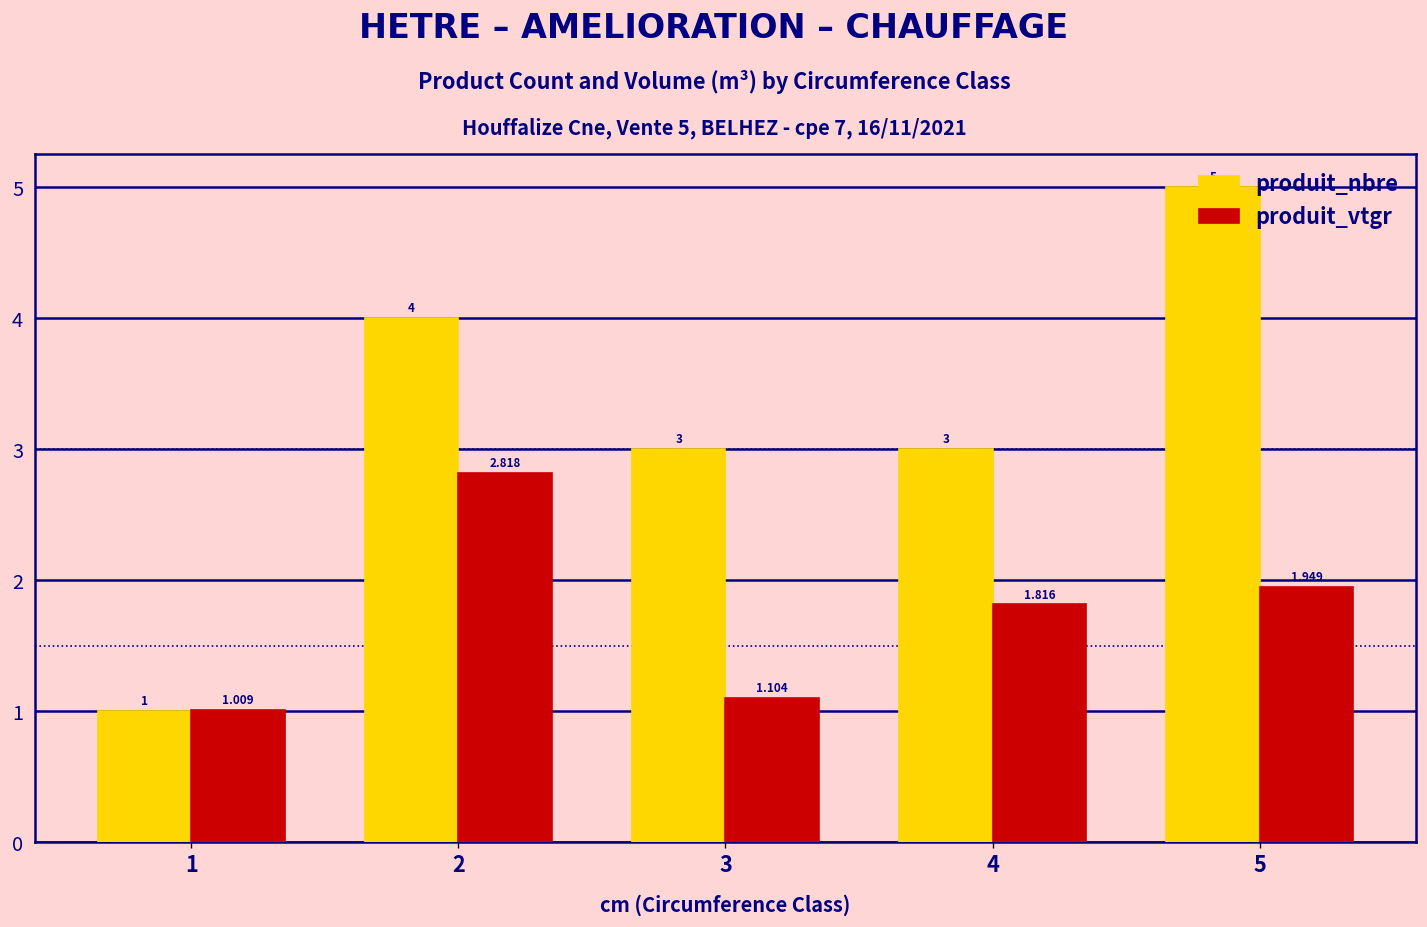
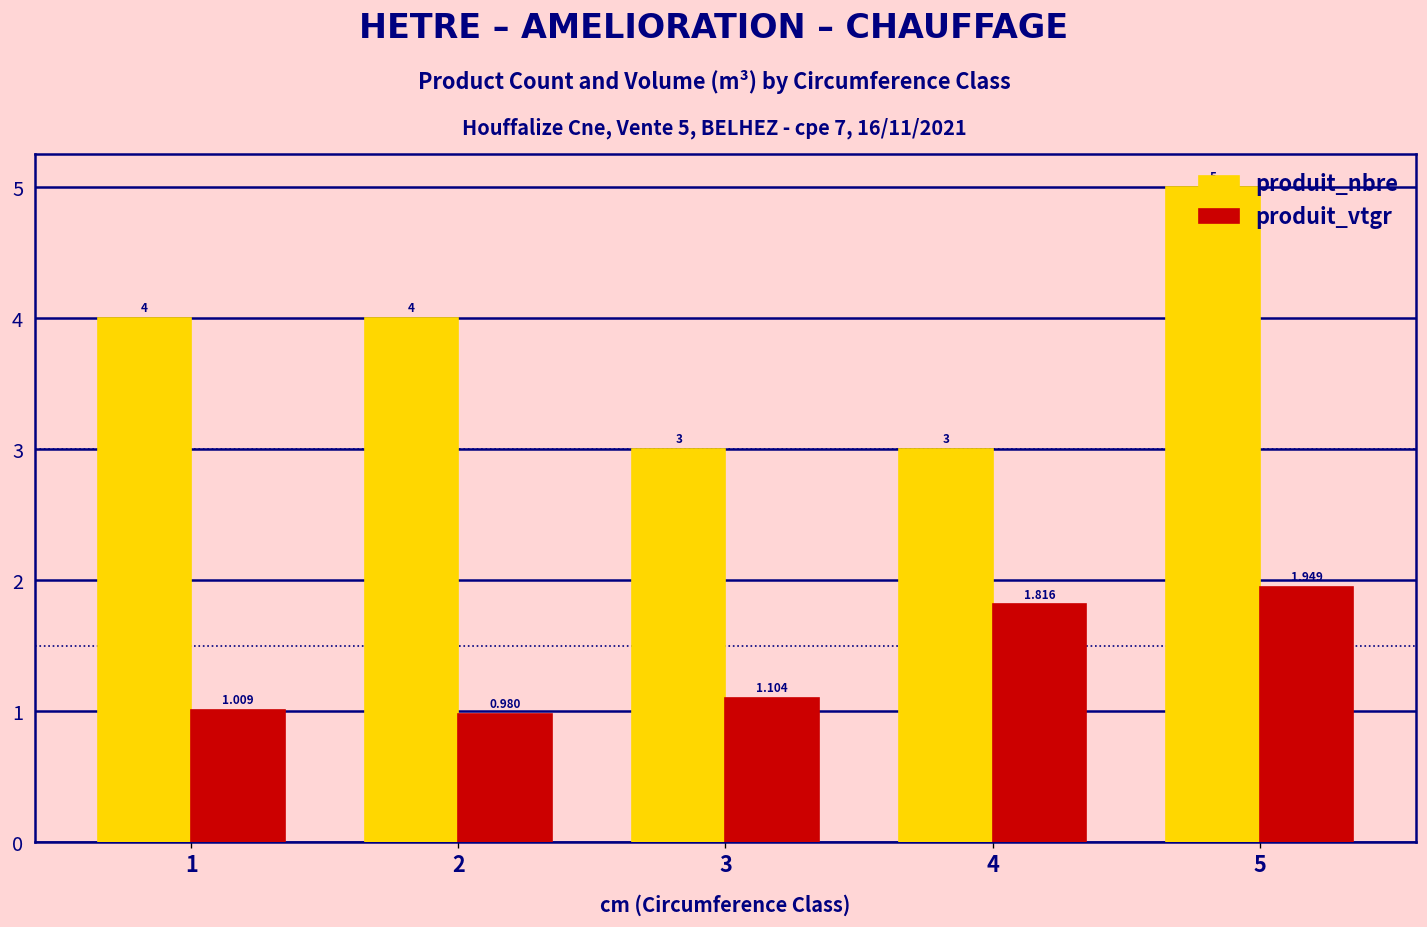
produit_nbre, 1: 1 -> 4
produit_vtgr, 2: 2.818 -> 0.980
